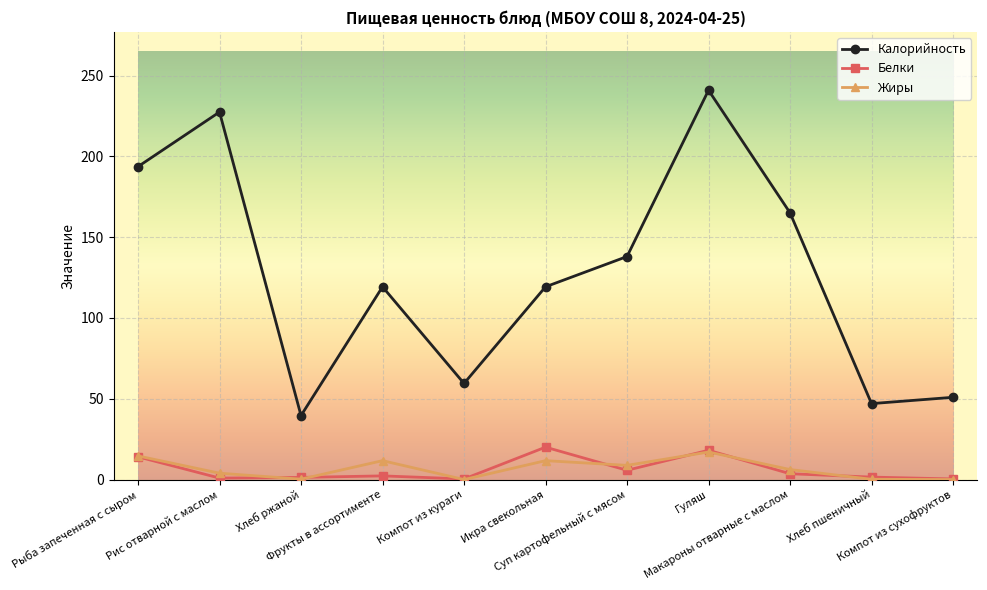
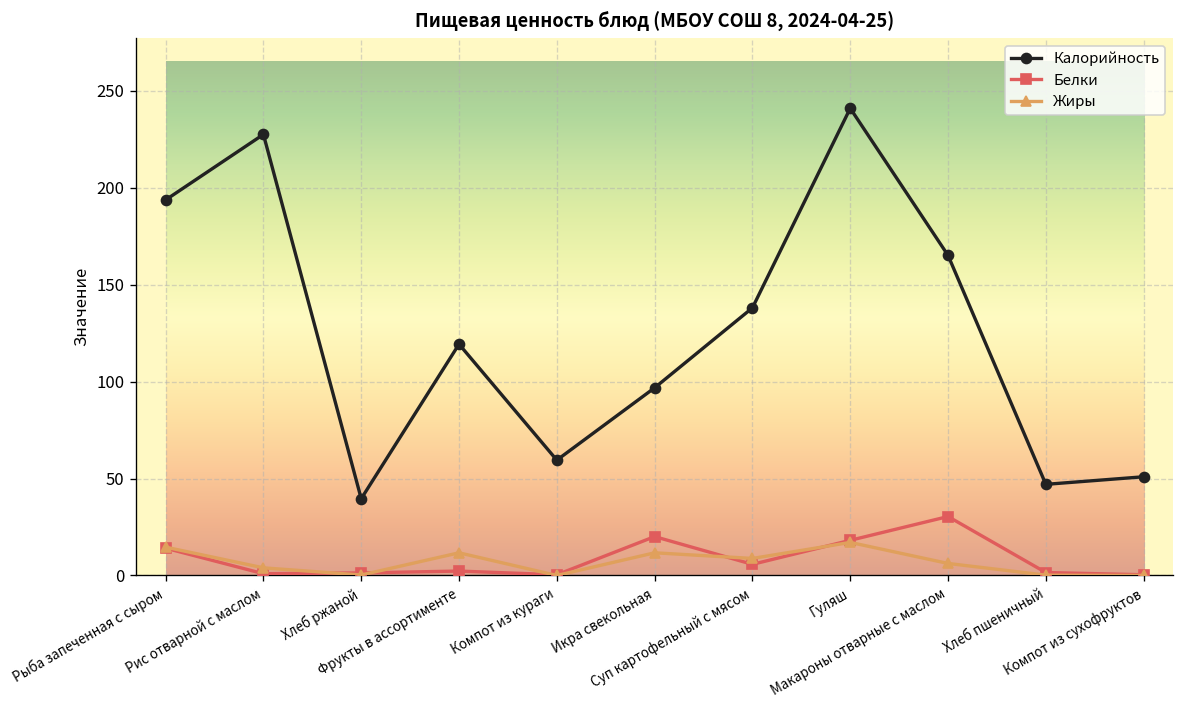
Калорийность, Икра свекольная: 119 -> 97
Белки, Макароны отварные с маслом: 4 -> 30
